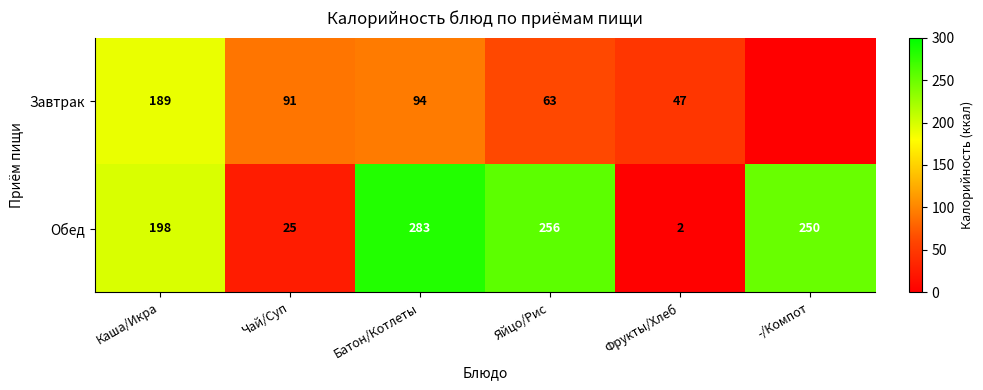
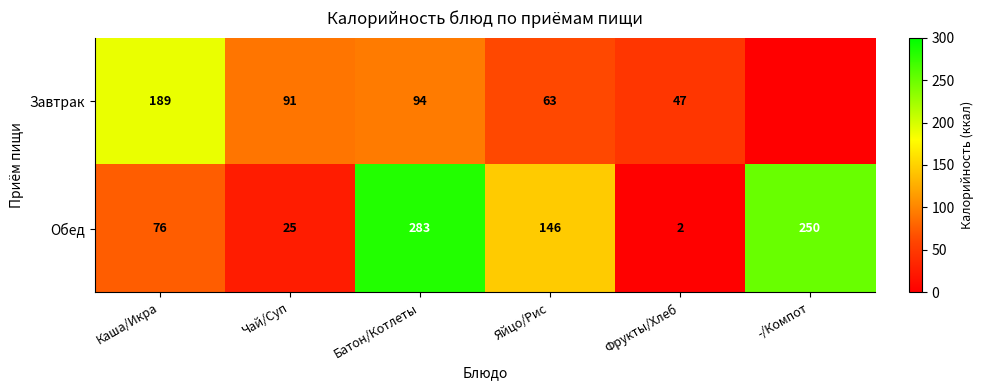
Обед, Каша/Икра: 198 -> 76
Обед, Яйцо/Рис: 256 -> 146
